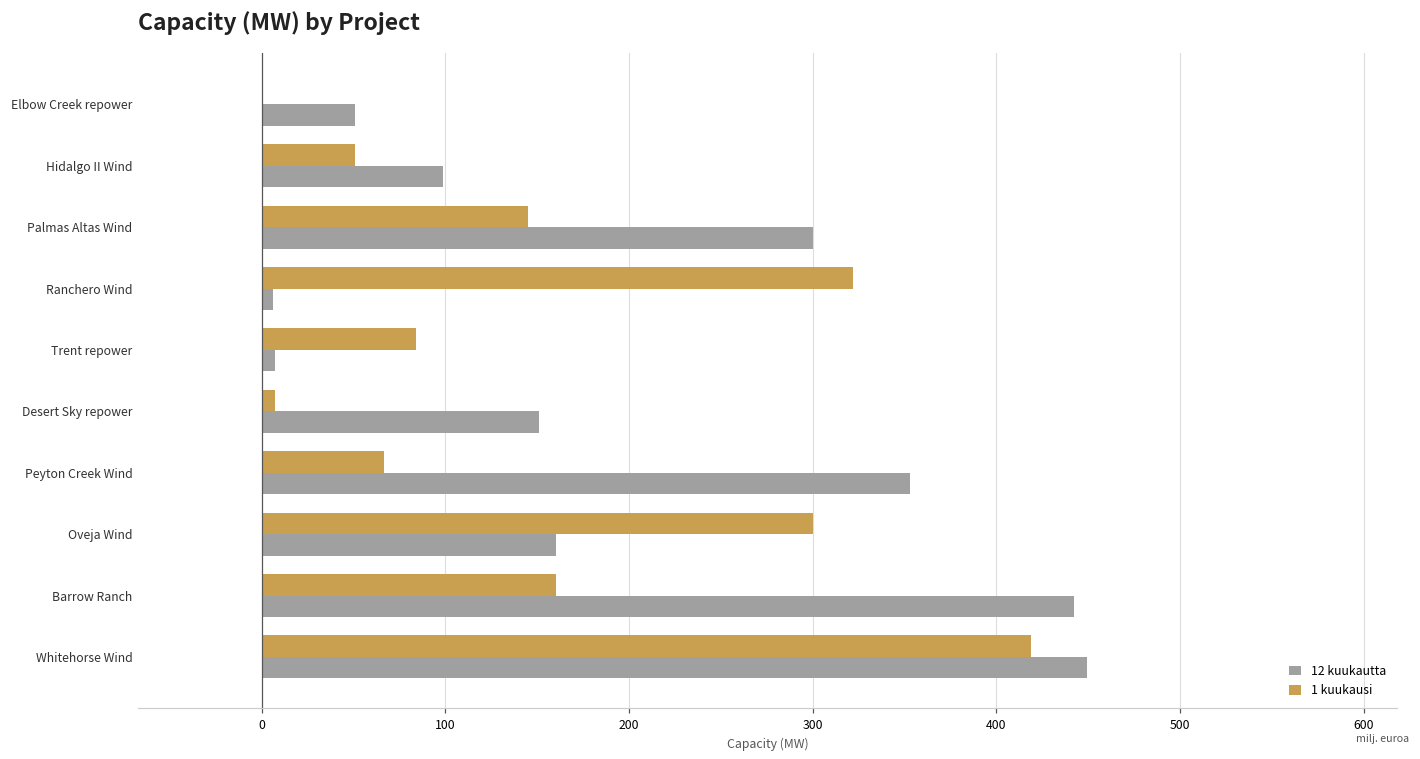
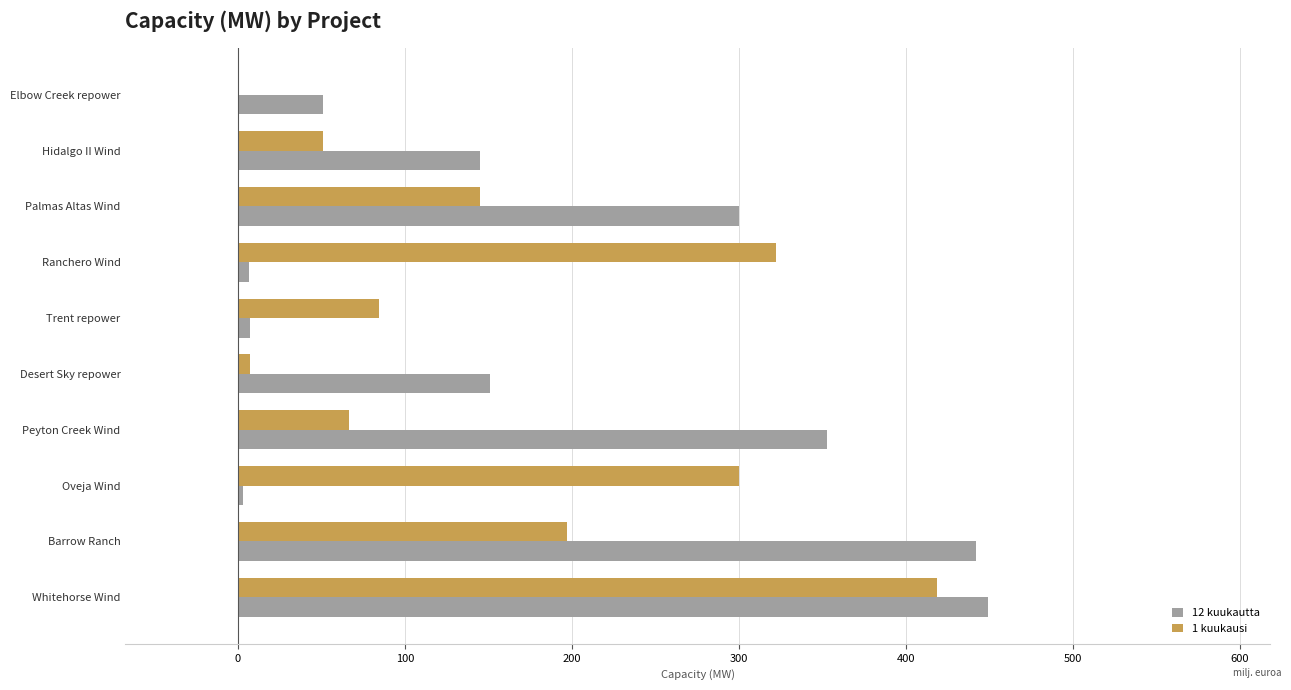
12 kuukautta, Hidalgo II Wind: 99 -> 145
12 kuukautta, Oveja Wind: 160 -> 3
1 kuukausi, Barrow Ranch: 160 -> 197
